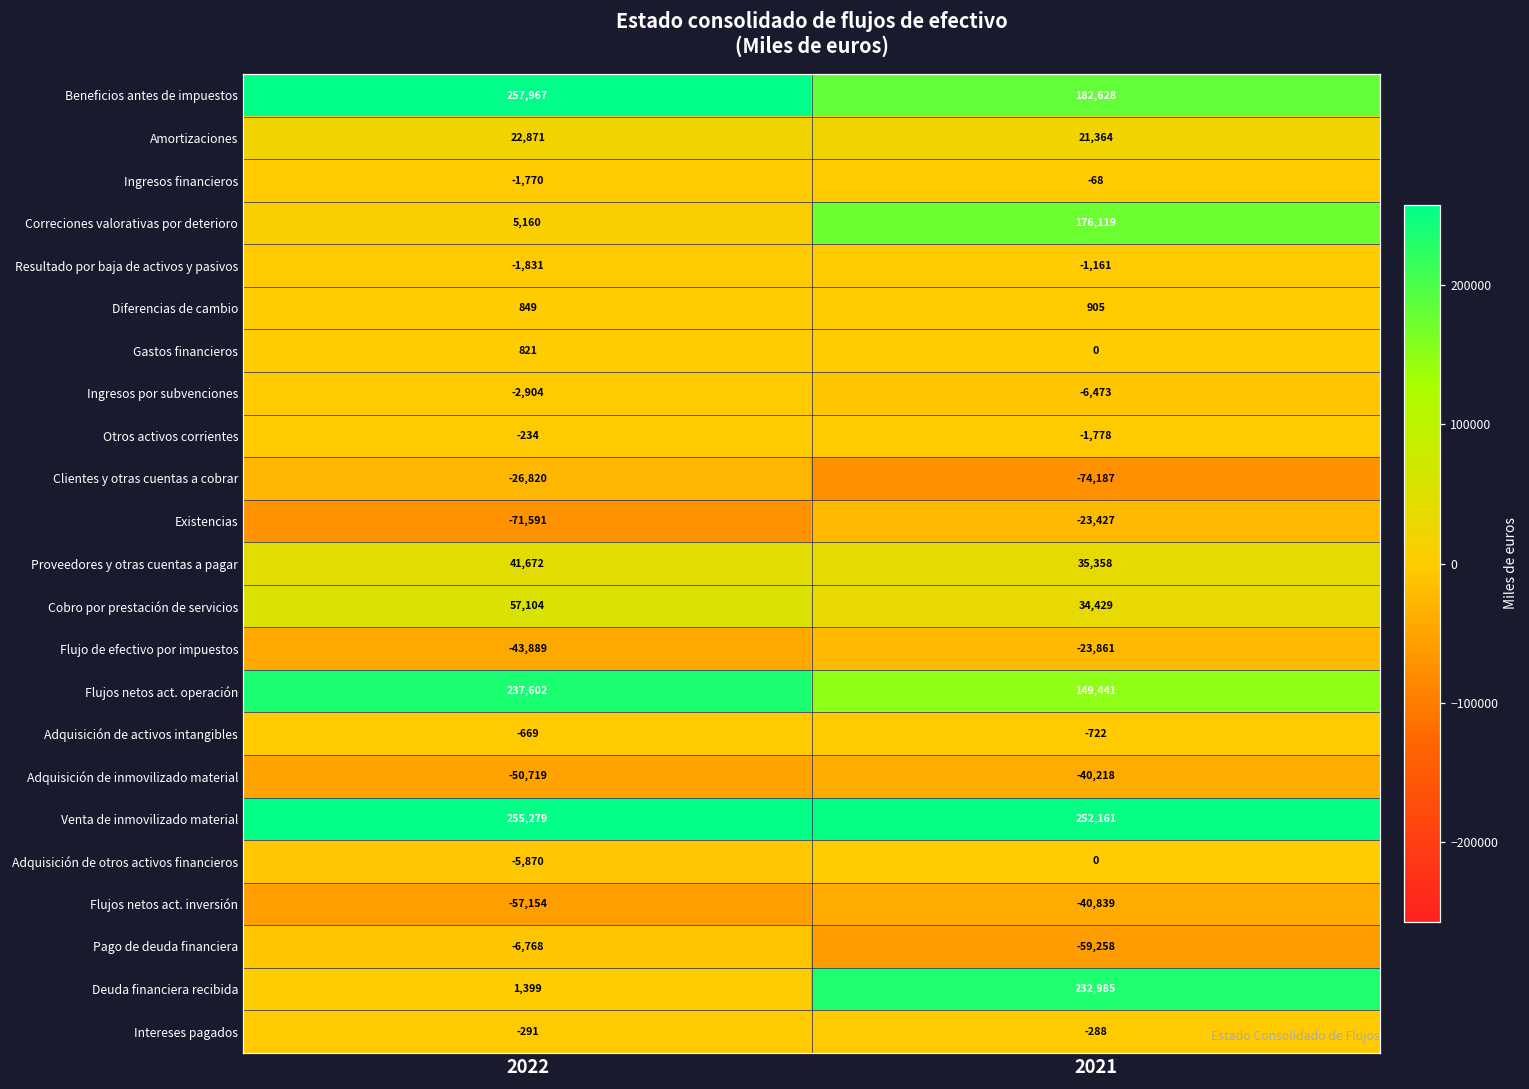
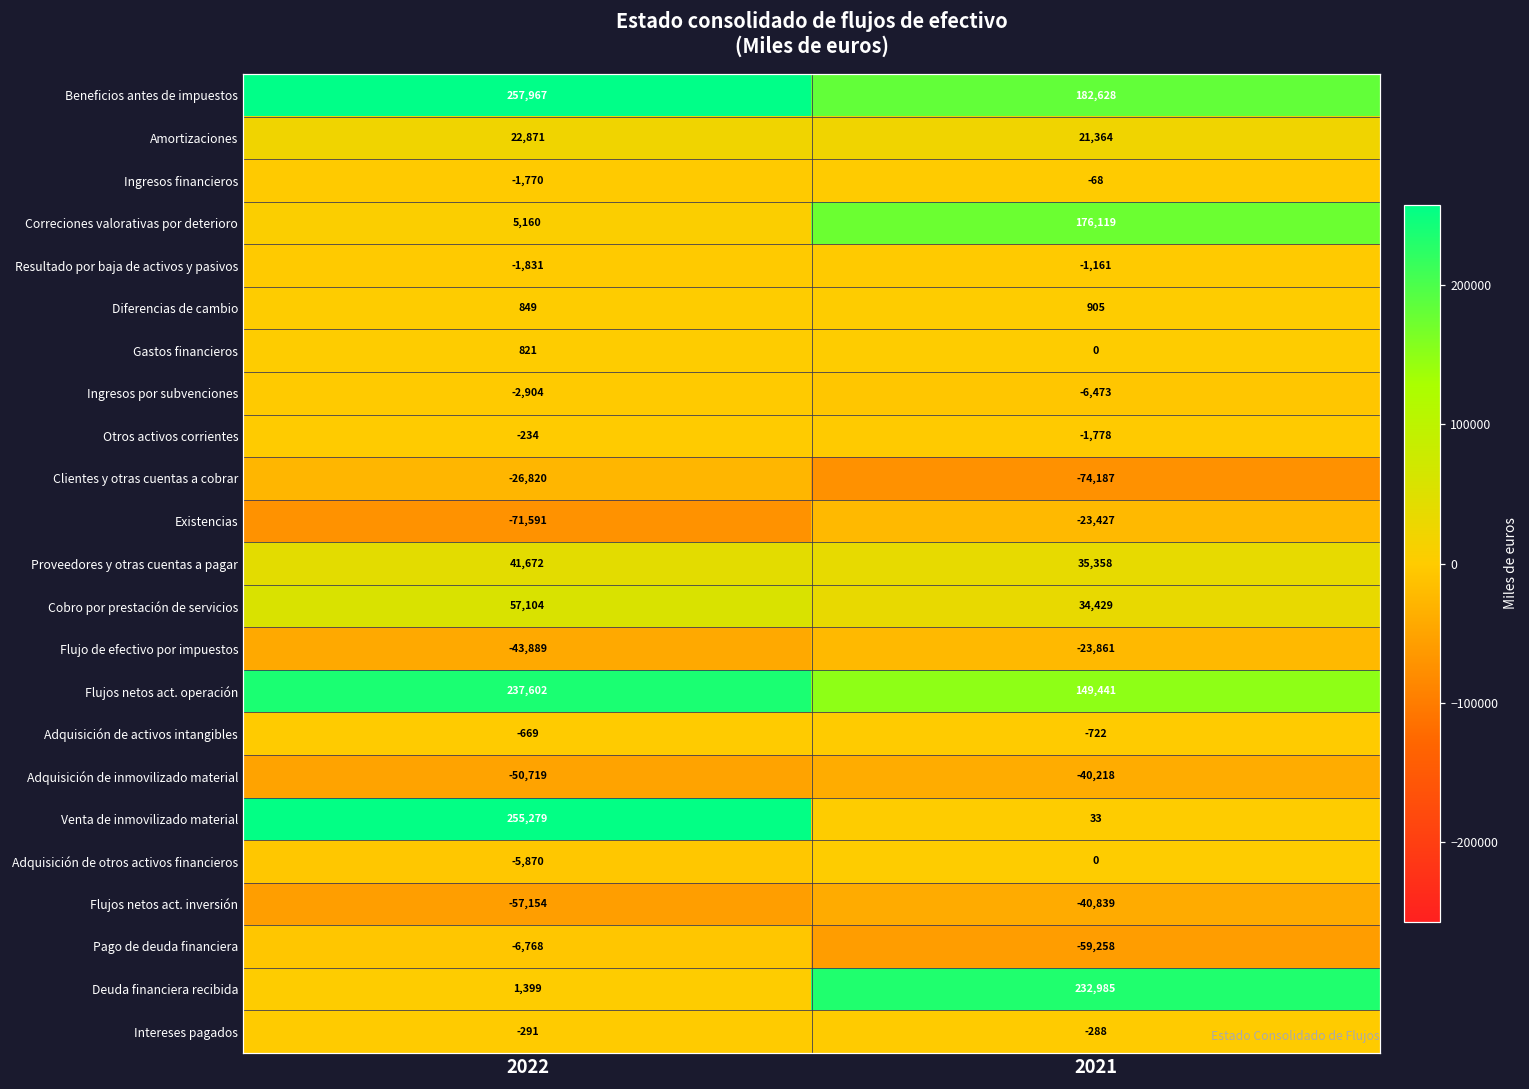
Venta de inmovilizado material, 2021: 252,161 -> 33
